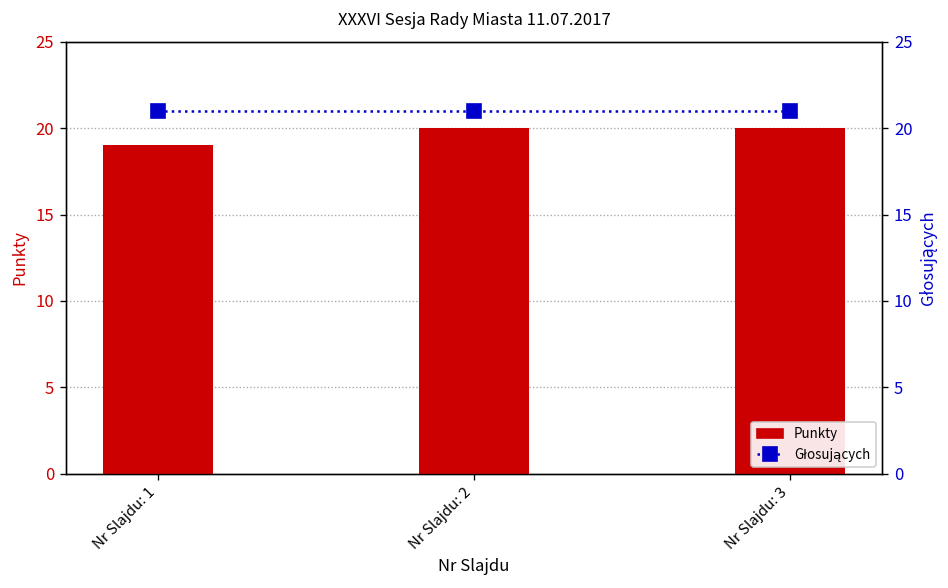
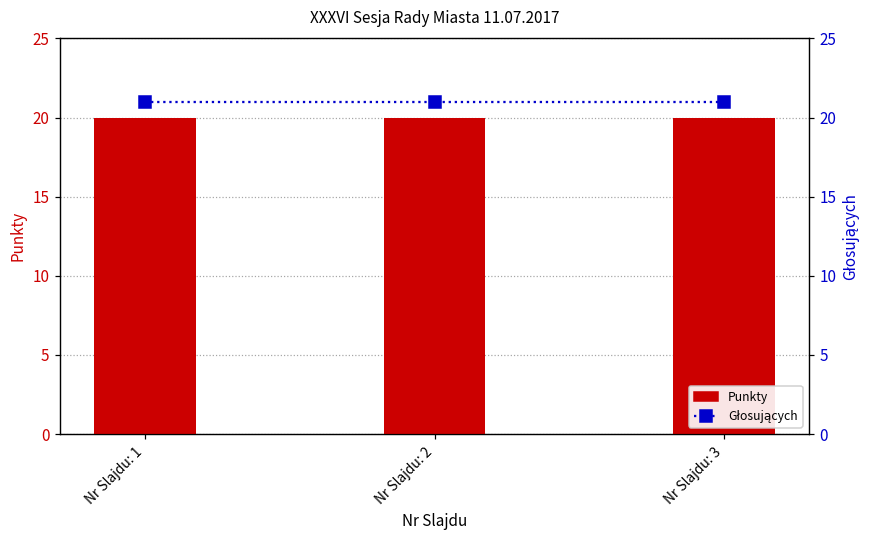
Punkty, Nr Slajdu: 1: 19 -> 20
